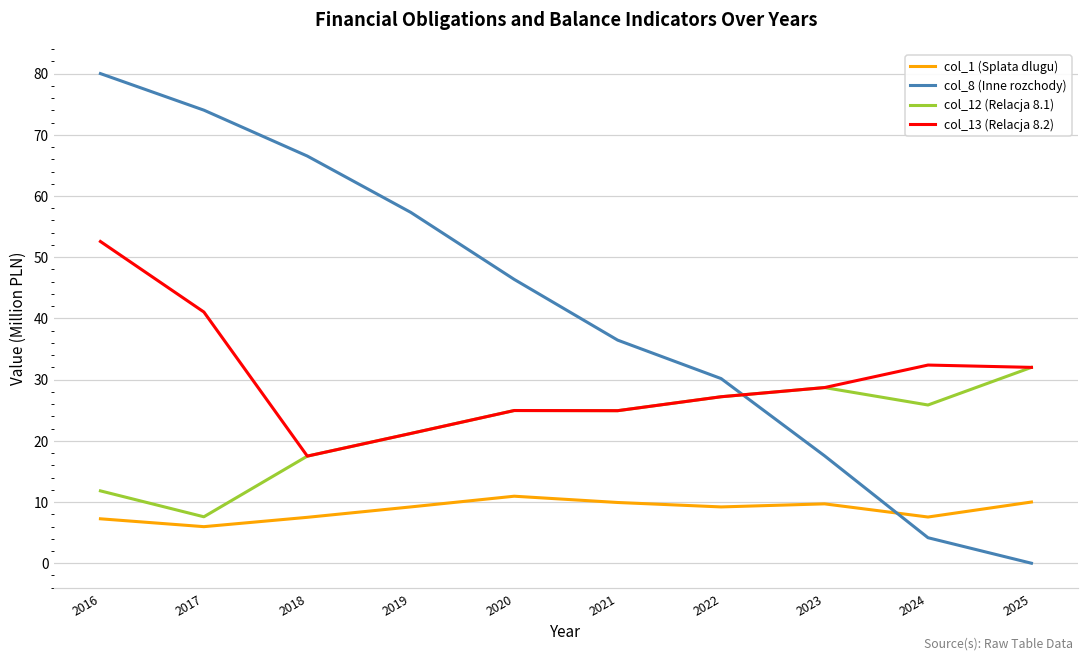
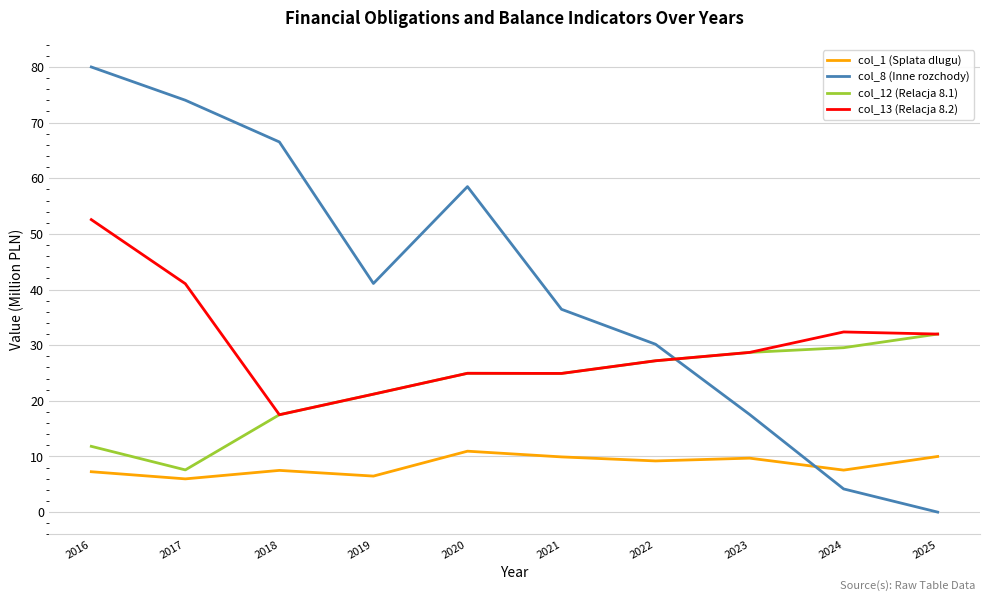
col_1 (Splata dlugu), 2019: 9 -> 6
col_8 (Inne rozchody), 2019: 57 -> 41
col_8 (Inne rozchody), 2020: 46 -> 58
col_12 (Relacja 8.1), 2024: 26 -> 30
